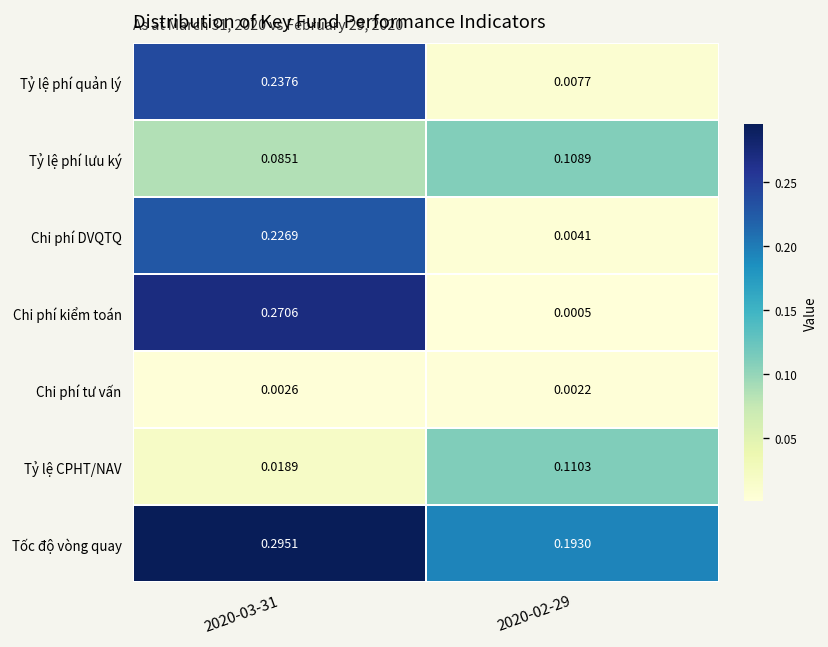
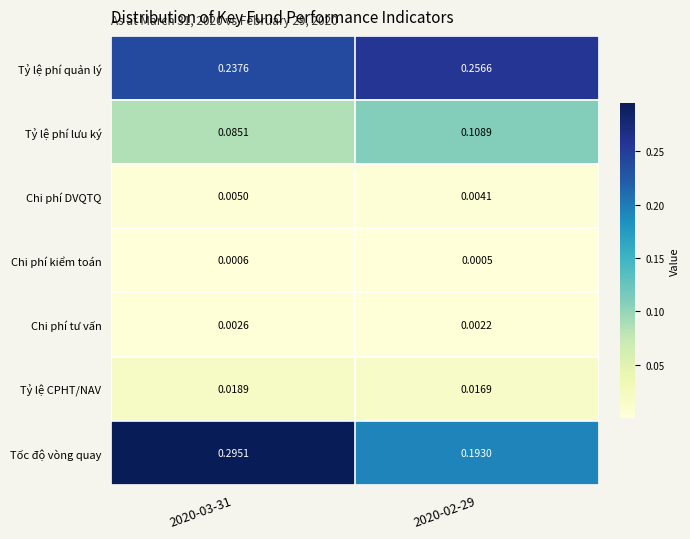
Tỷ lệ phí quản lý, 2020-02-29: 0.0077 -> 0.2566
Chi phí DVQTQ, 2020-03-31: 0.2269 -> 0.0050
Chi phí kiểm toán, 2020-03-31: 0.2706 -> 0.0006
Tỷ lệ CPHT/NAV, 2020-02-29: 0.1103 -> 0.0169
